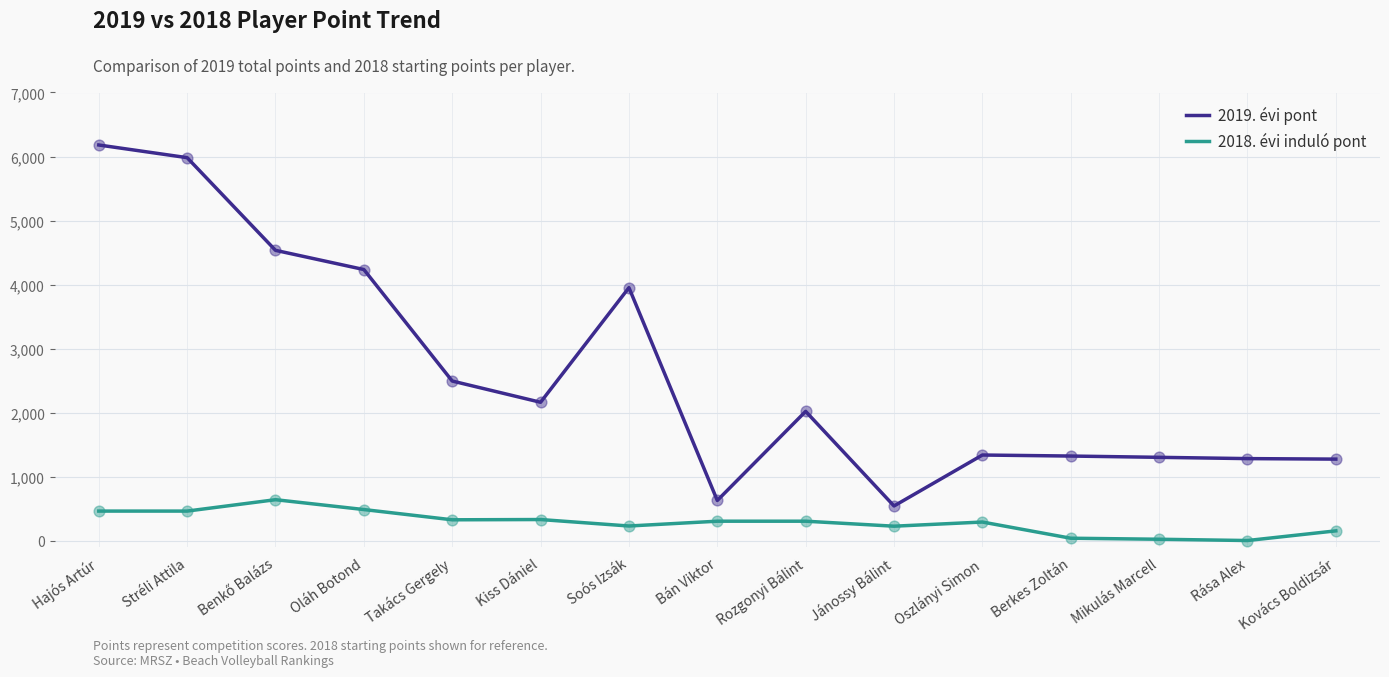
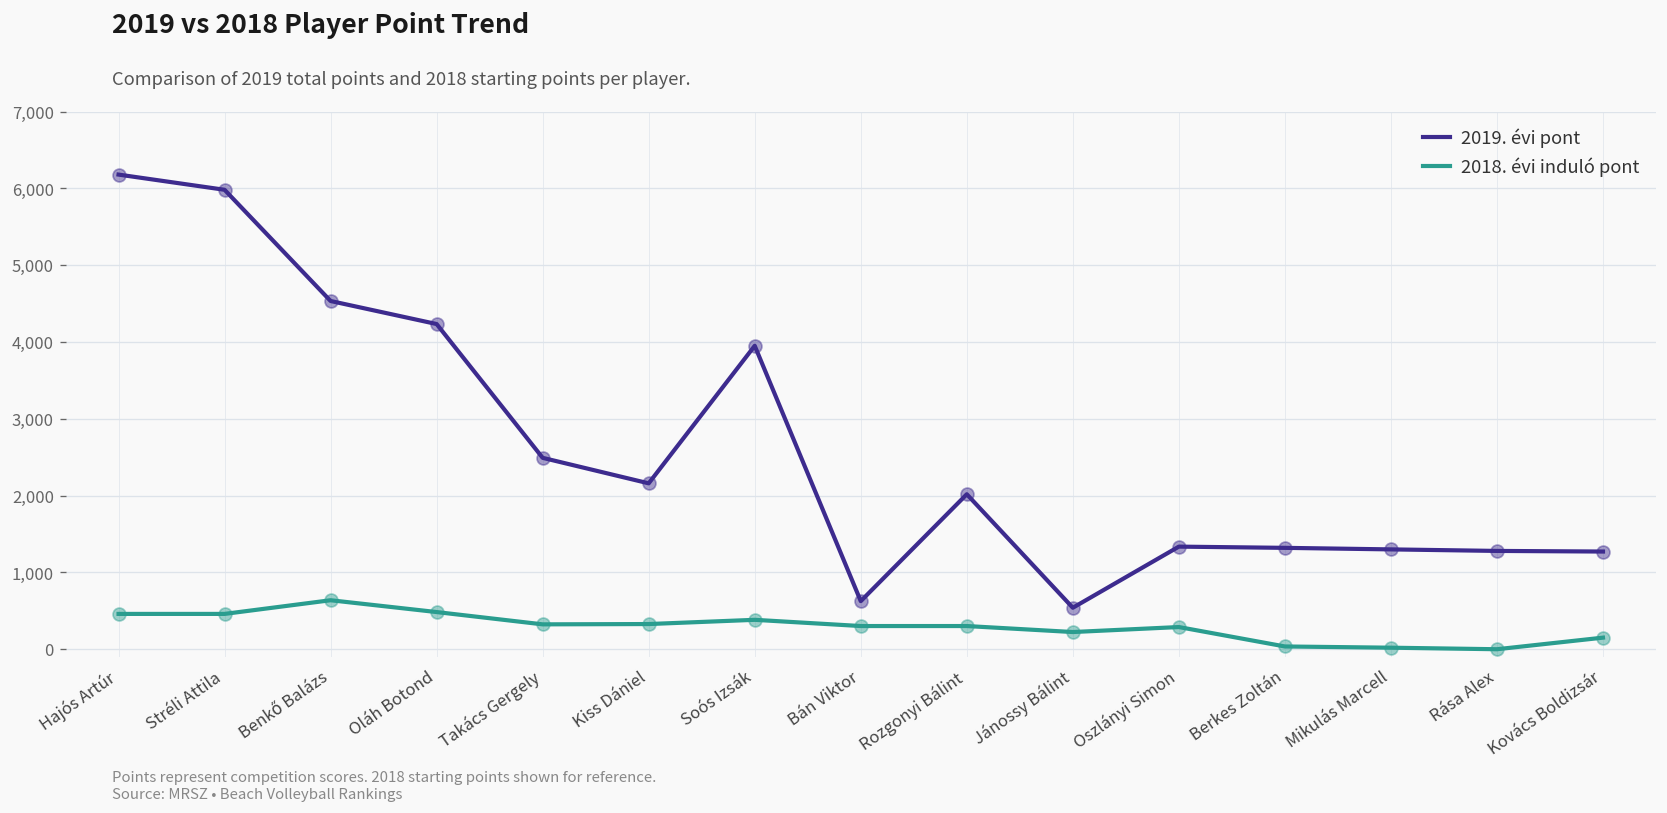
2018. évi induló pont, Soós Izsák: 200 -> 400
